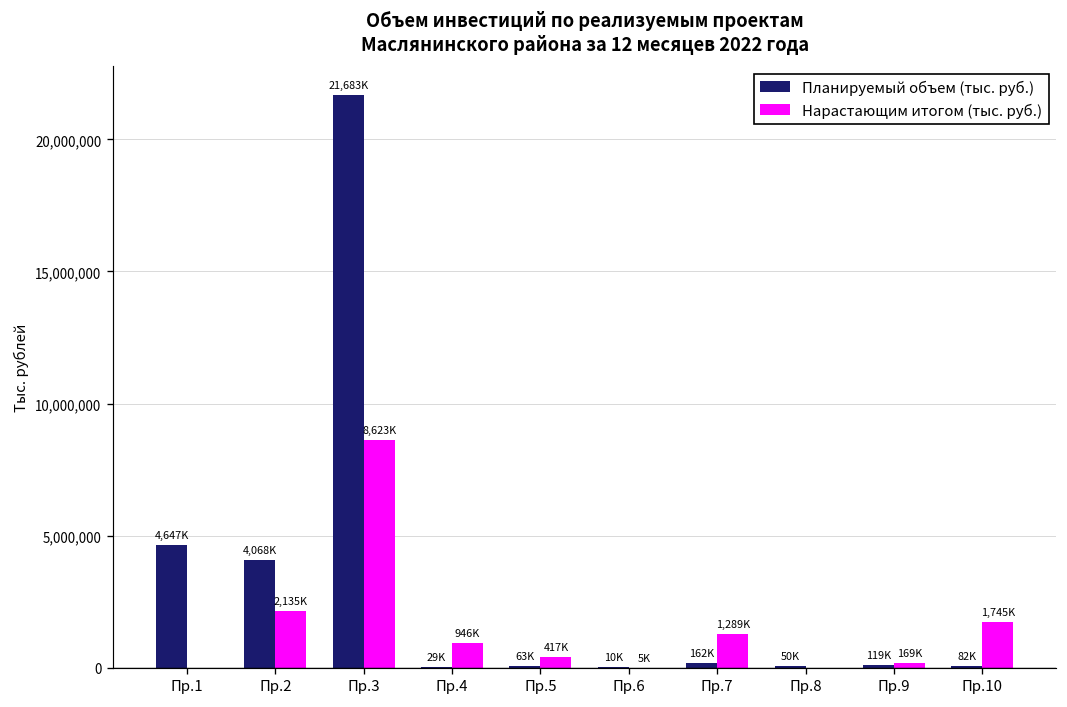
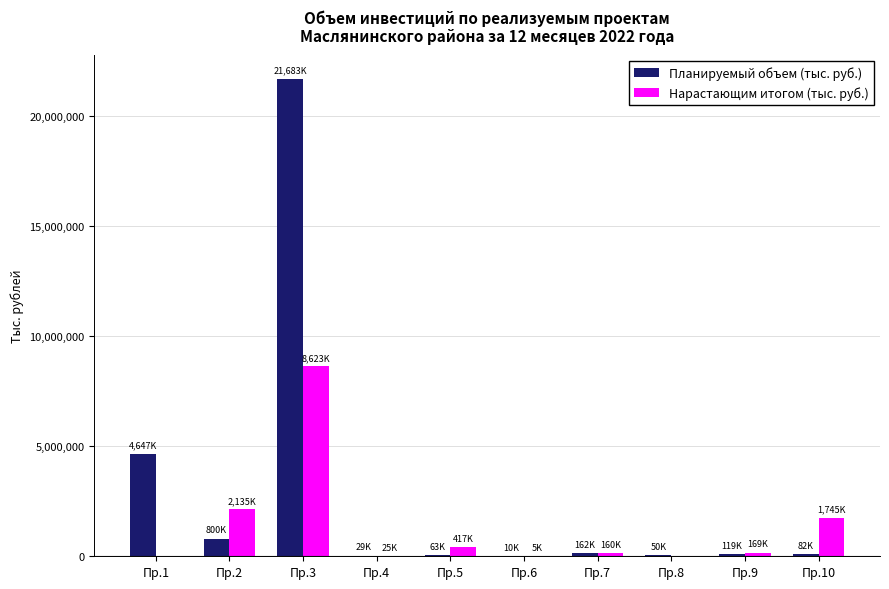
Планируемый объем (тыс. руб.), Пр.2: 4,068K -> 800K
Нарастающим итогом (тыс. руб.), Пр.4: 946K -> 25K
Нарастающим итогом (тыс. руб.), Пр.7: 1,289K -> 160K
